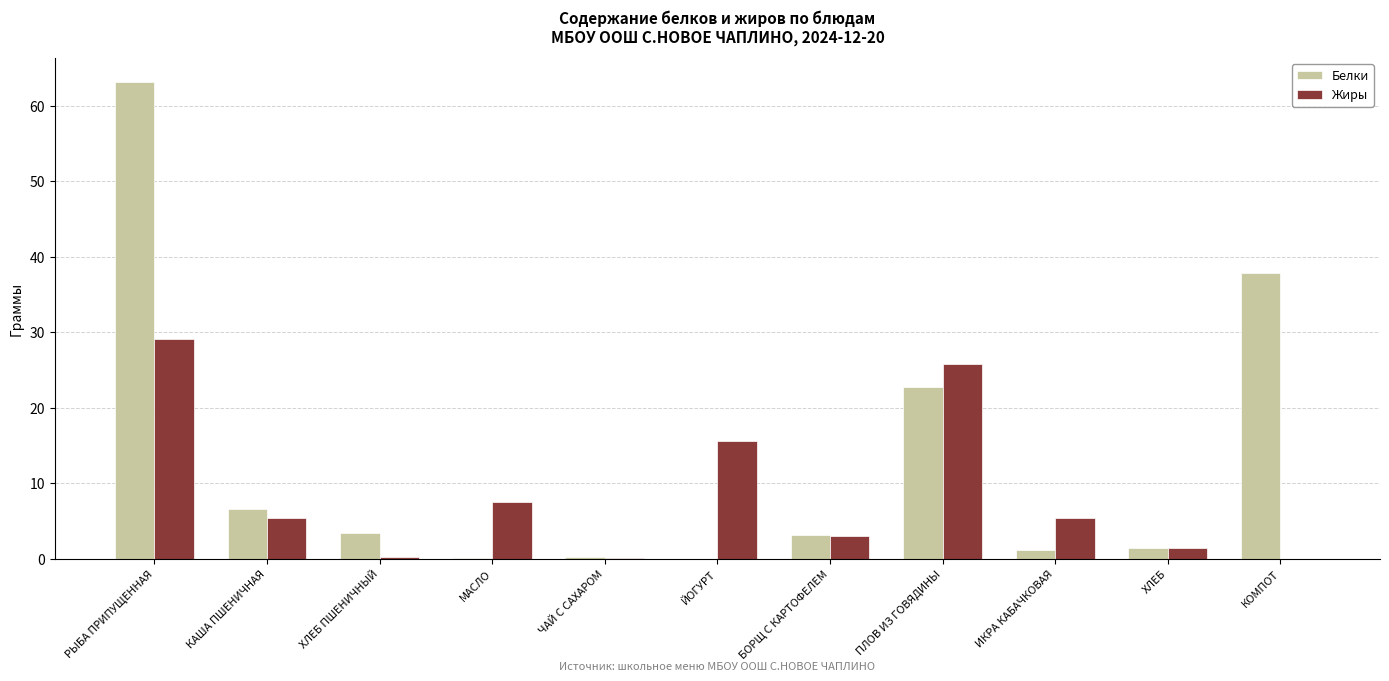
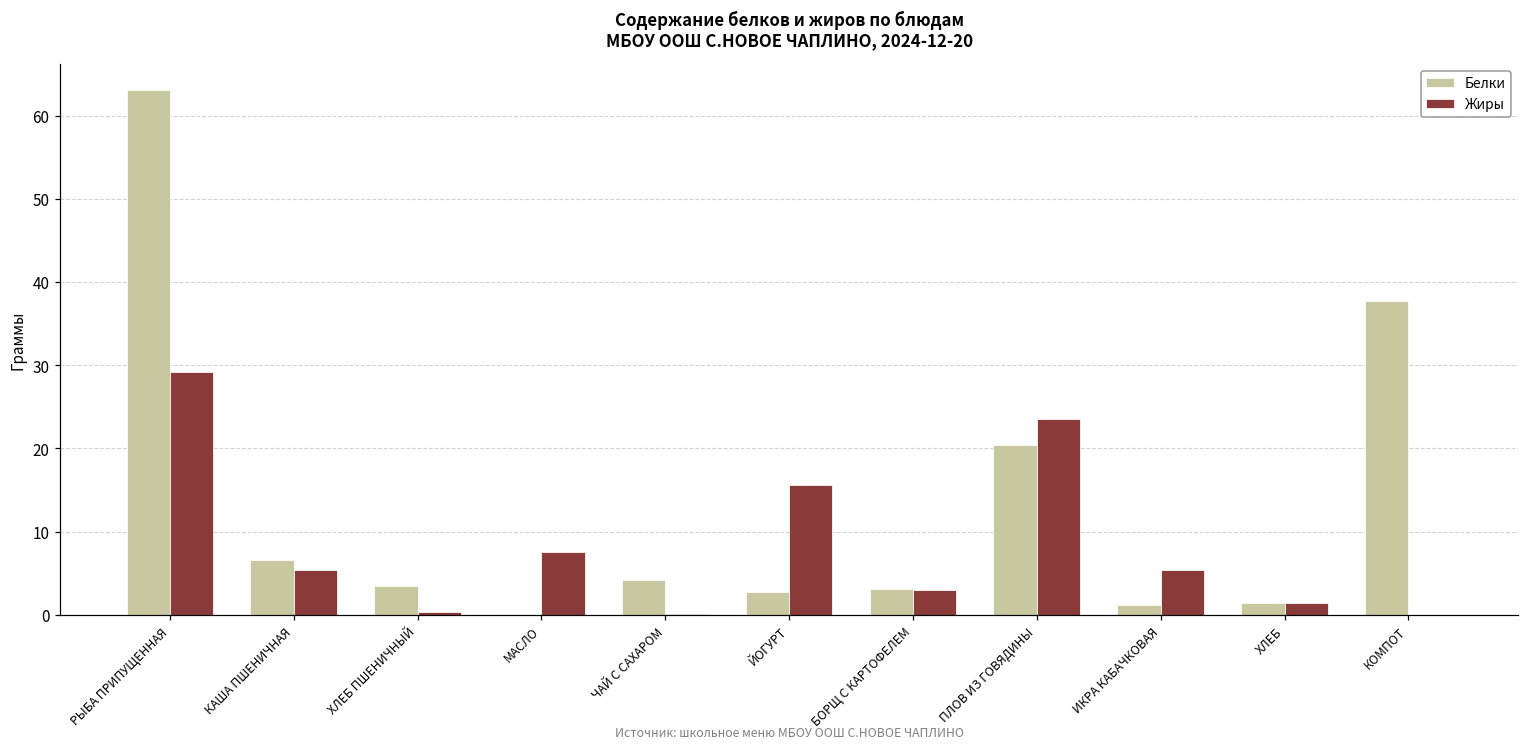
Белки, ЧАЙ С САХАРОМ: 0 -> 4
Белки, ЙОГУРТ: 0 -> 3
Белки, ПЛОВ ИЗ ГОВЯДИНЫ: 23 -> 20
Жиры, ПЛОВ ИЗ ГОВЯДИНЫ: 26 -> 24
